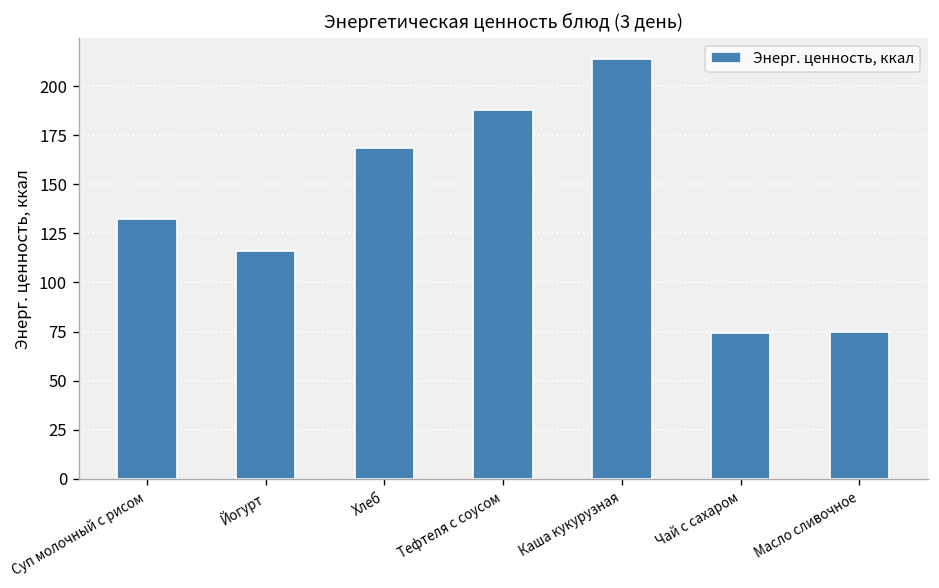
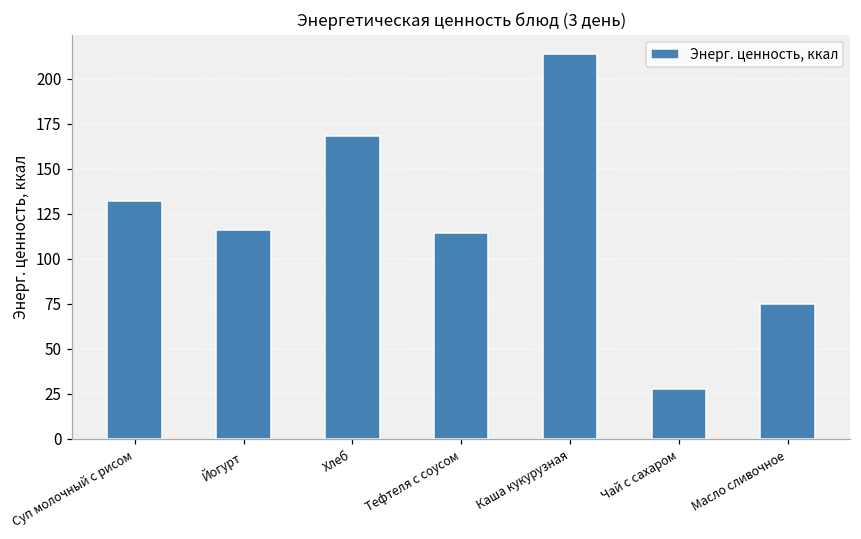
Тефтеля с соусом: 188 -> 114
Чай с сахаром: 74 -> 28
